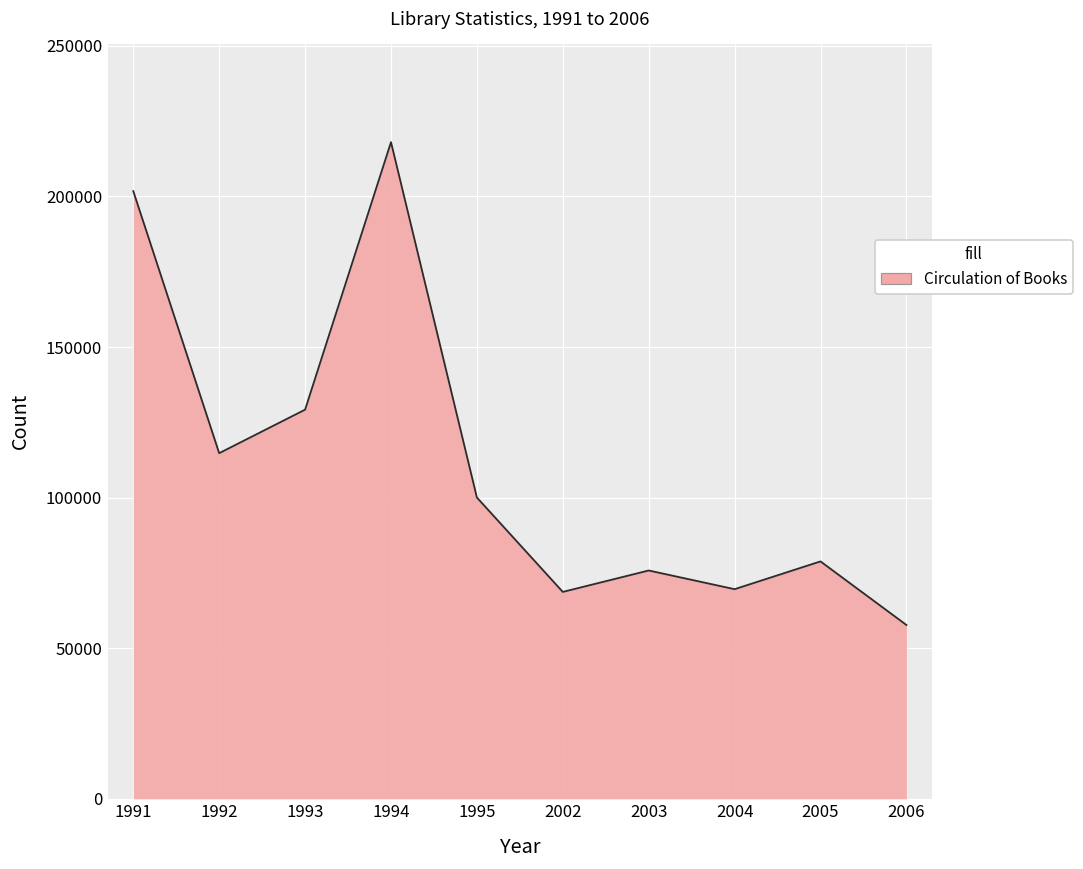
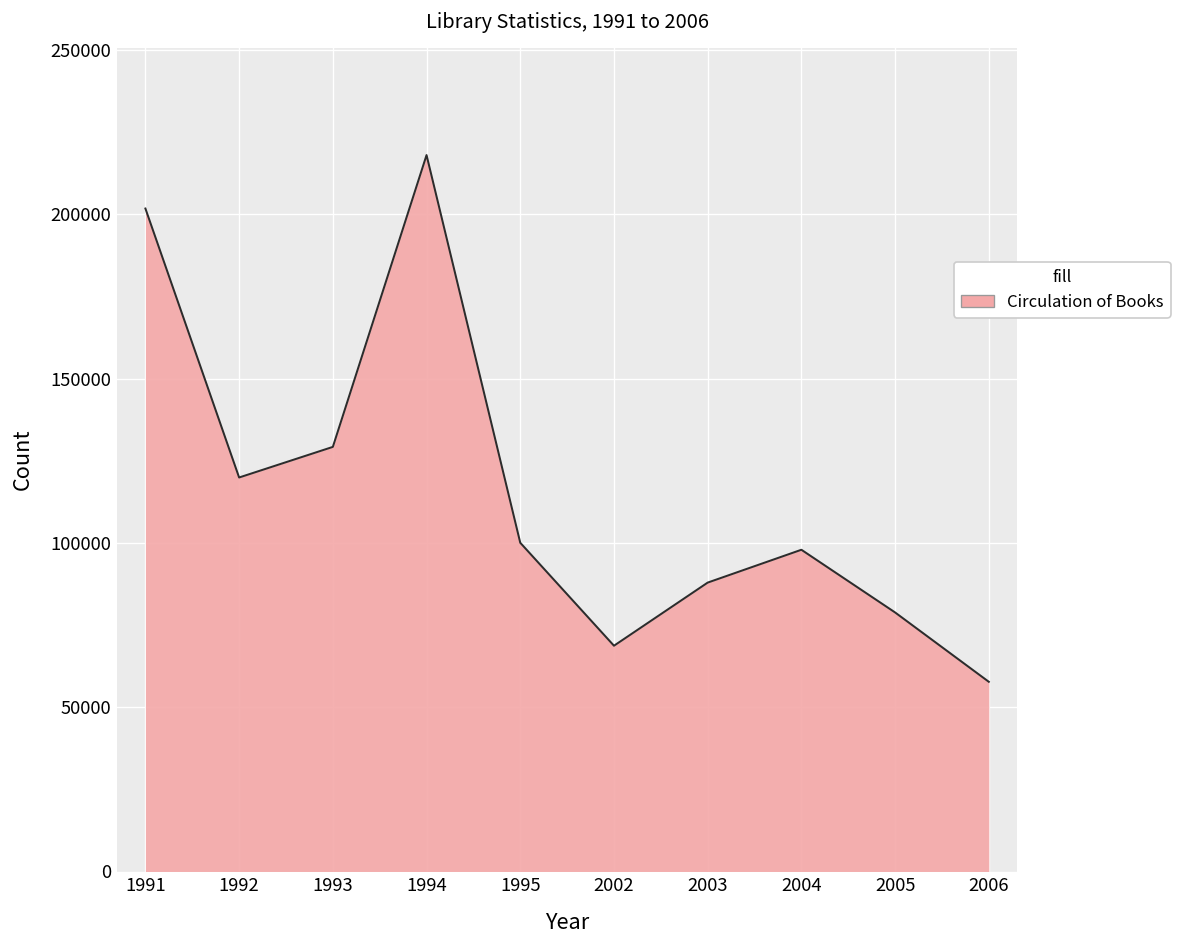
1992: 115000 -> 120000
2003: 76000 -> 88000
2004: 70000 -> 98000
